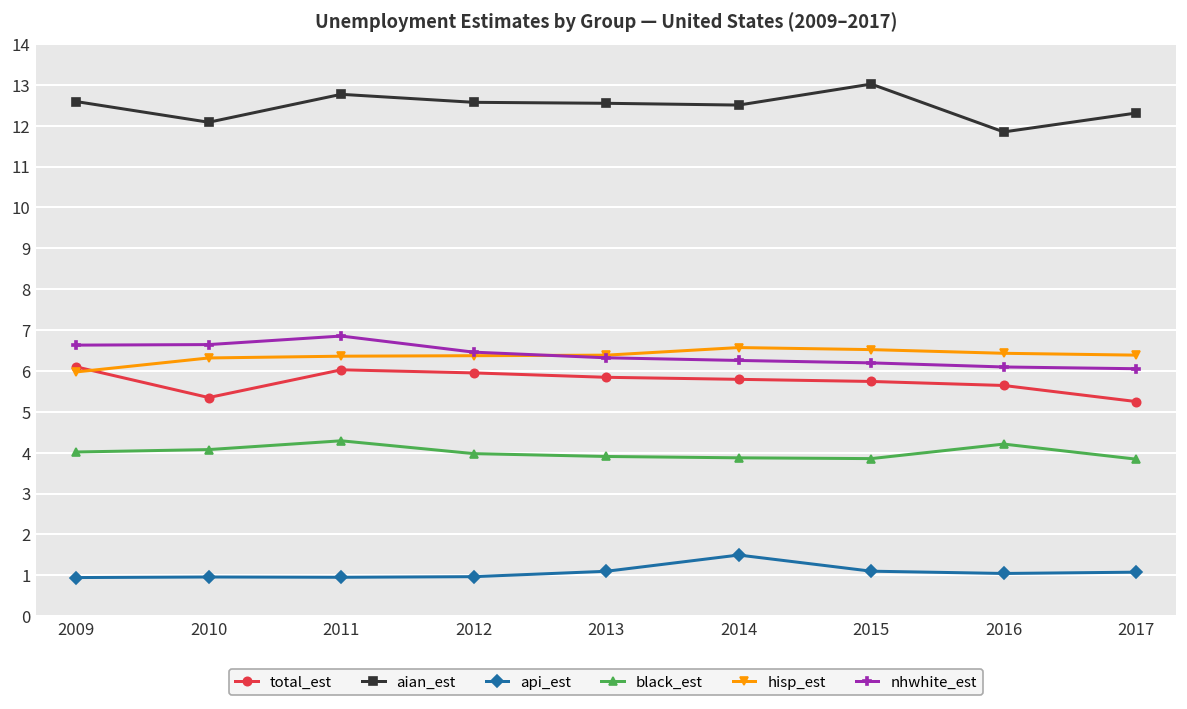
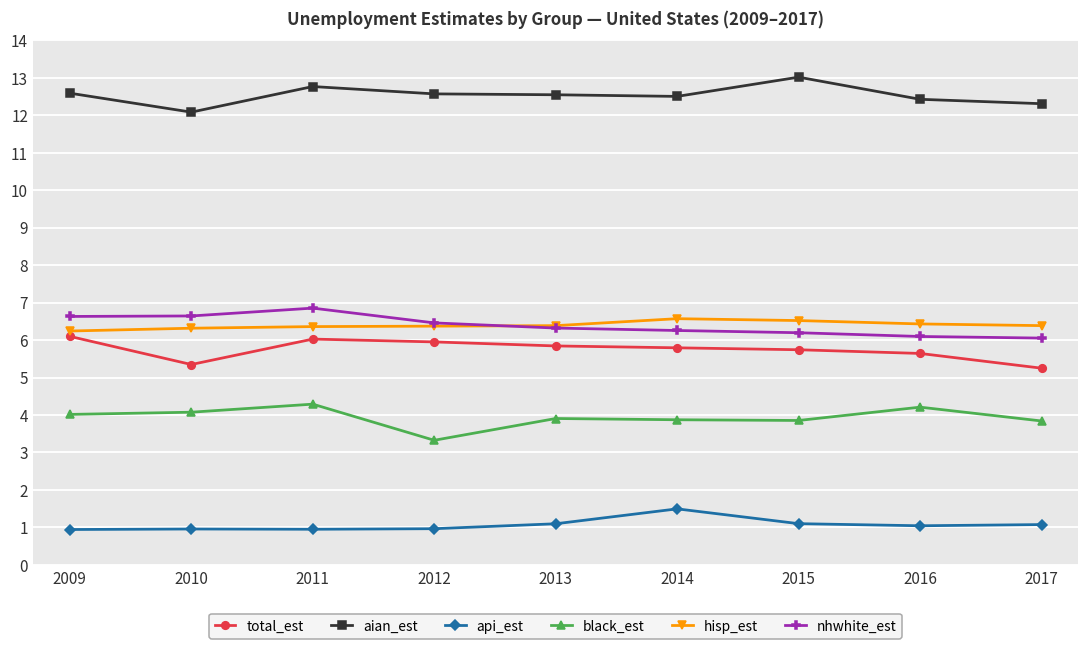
hisp_est, 2009: 6.0 -> 6.2
black_est, 2012: 4.0 -> 3.3
aian_est, 2016: 11.8 -> 12.4
